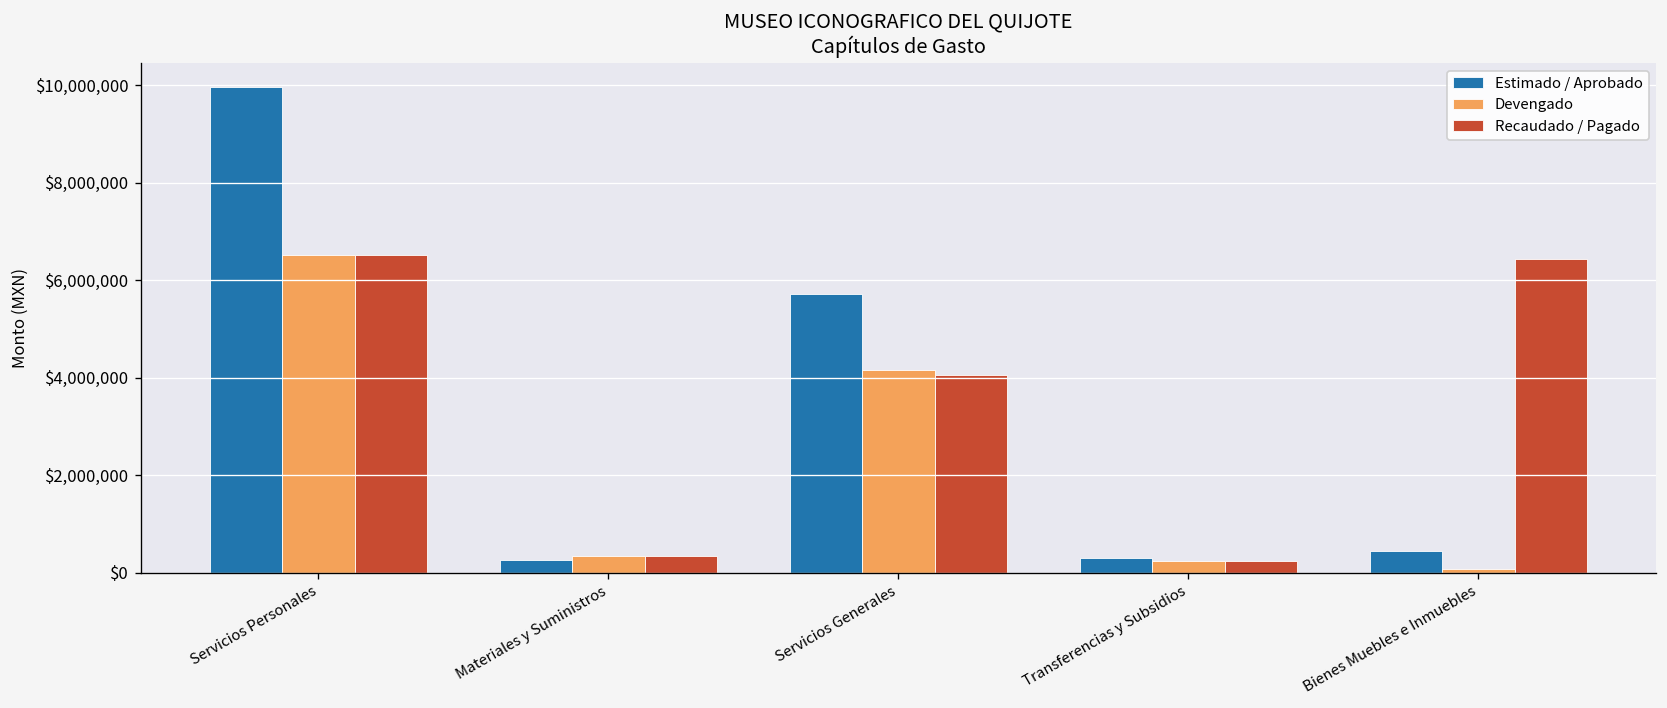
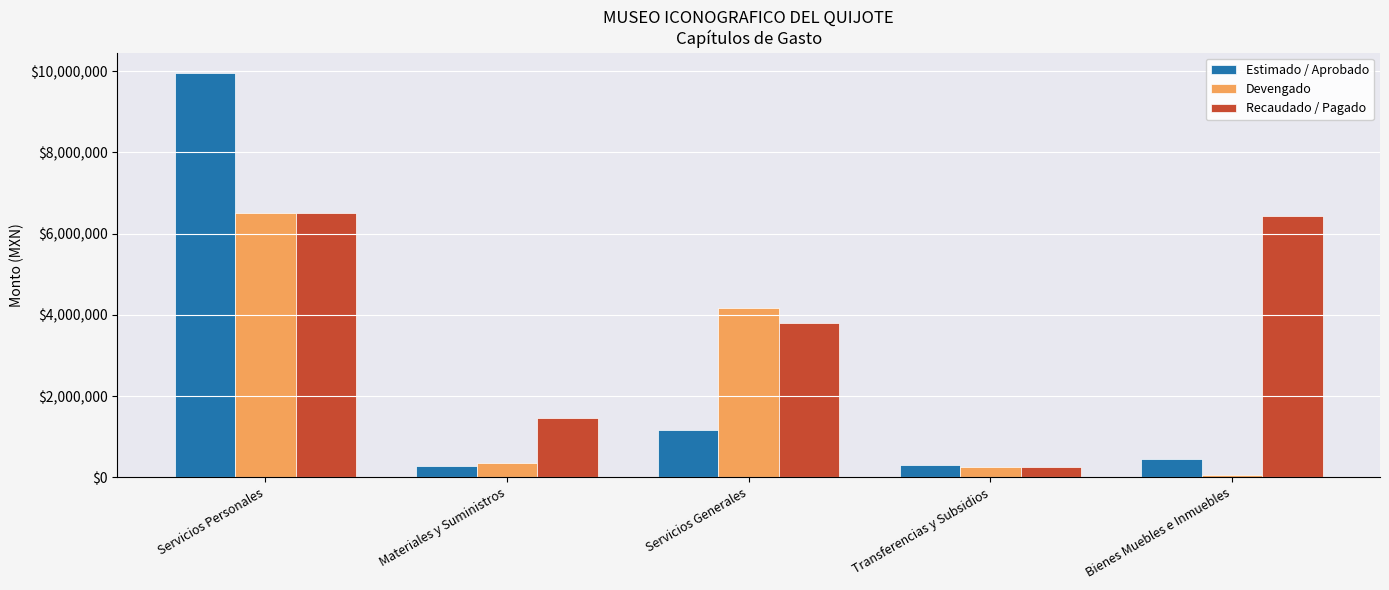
Recaudado / Pagado, Materiales y Suministros: $300,000 -> $1,500,000
Estimado / Aprobado, Servicios Generales: $5,700,000 -> $1,200,000
Recaudado / Pagado, Servicios Generales: $4,100,000 -> $3,800,000
